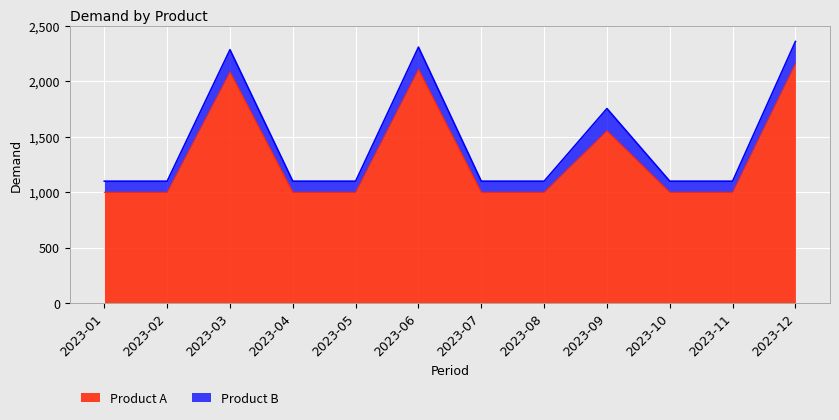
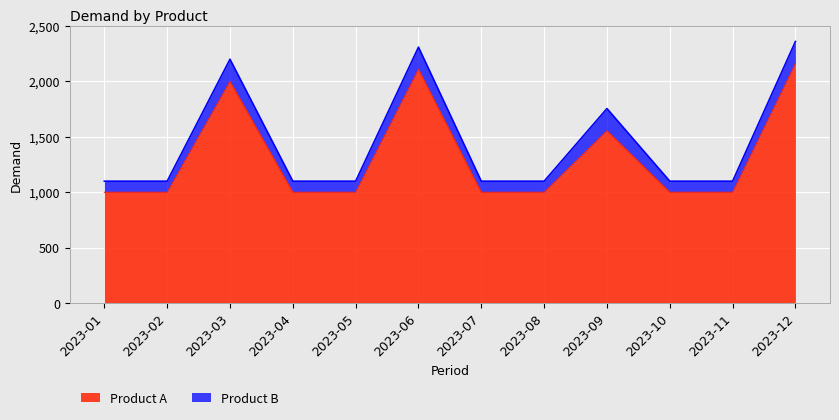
Product A, 2023-03: 2,090 -> 2,000
